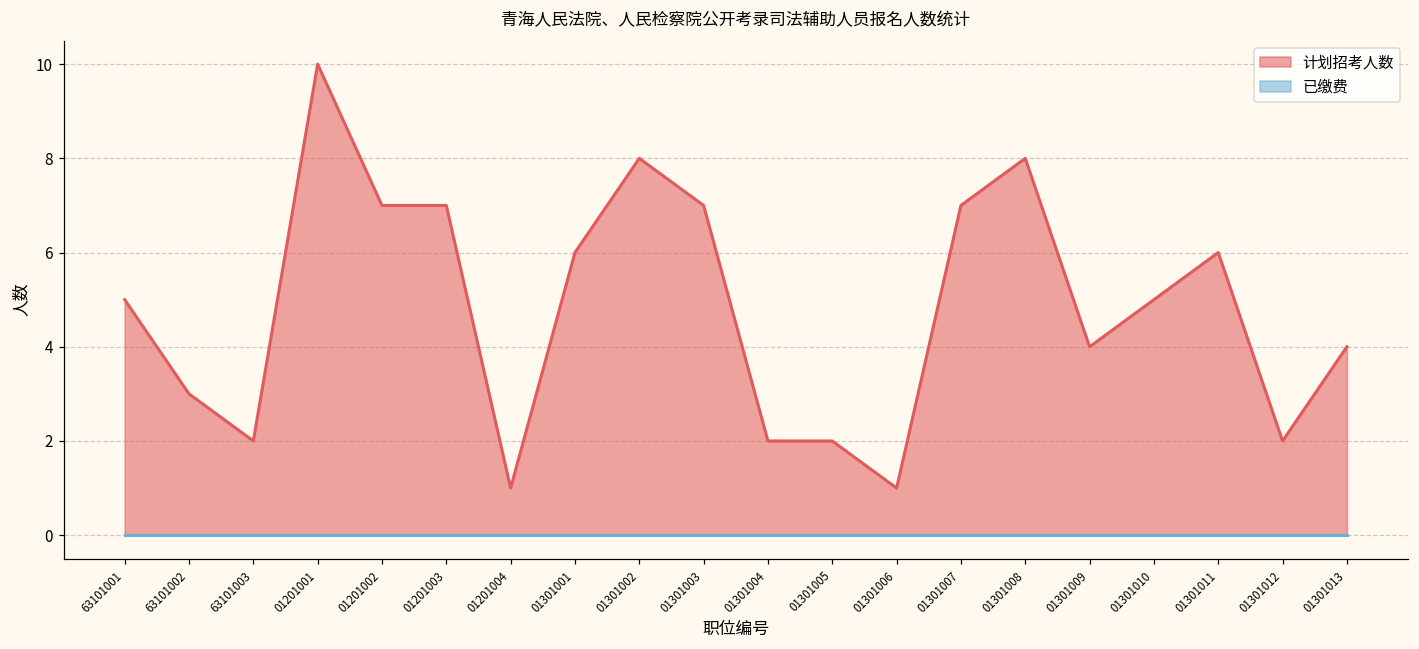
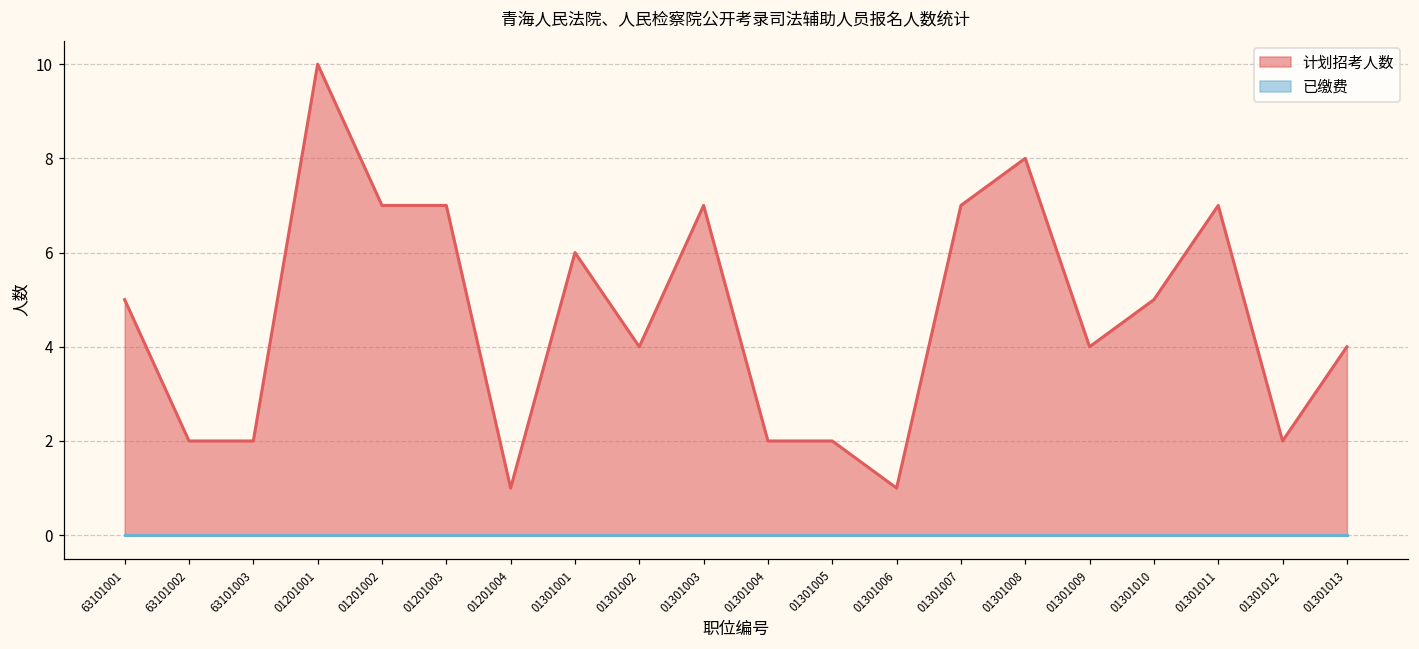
计划招考人数, 63101002: 3 -> 2
计划招考人数, 01301002: 8 -> 4
计划招考人数, 01301011: 6 -> 7
